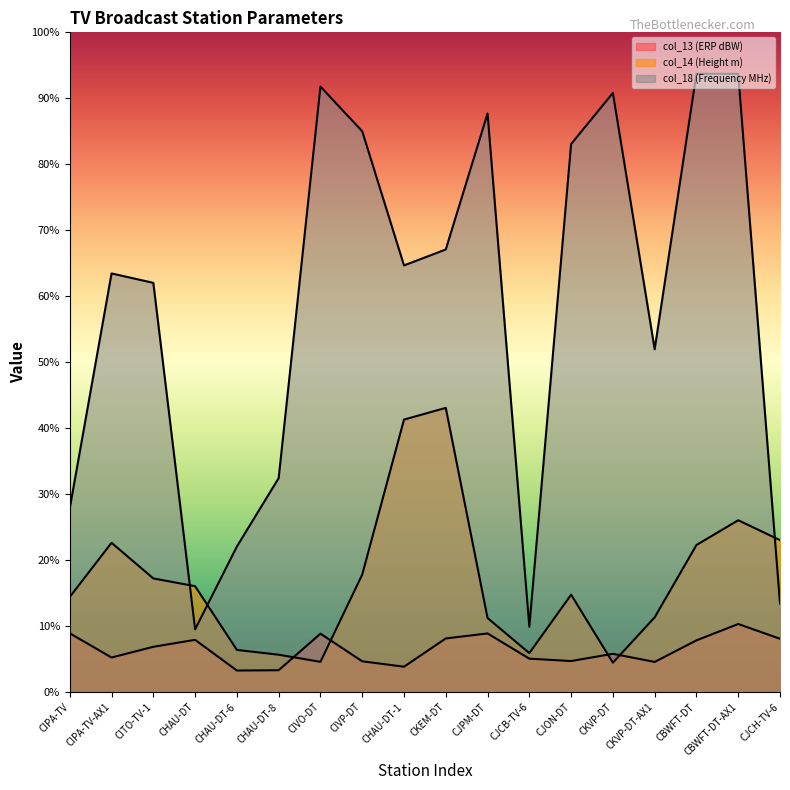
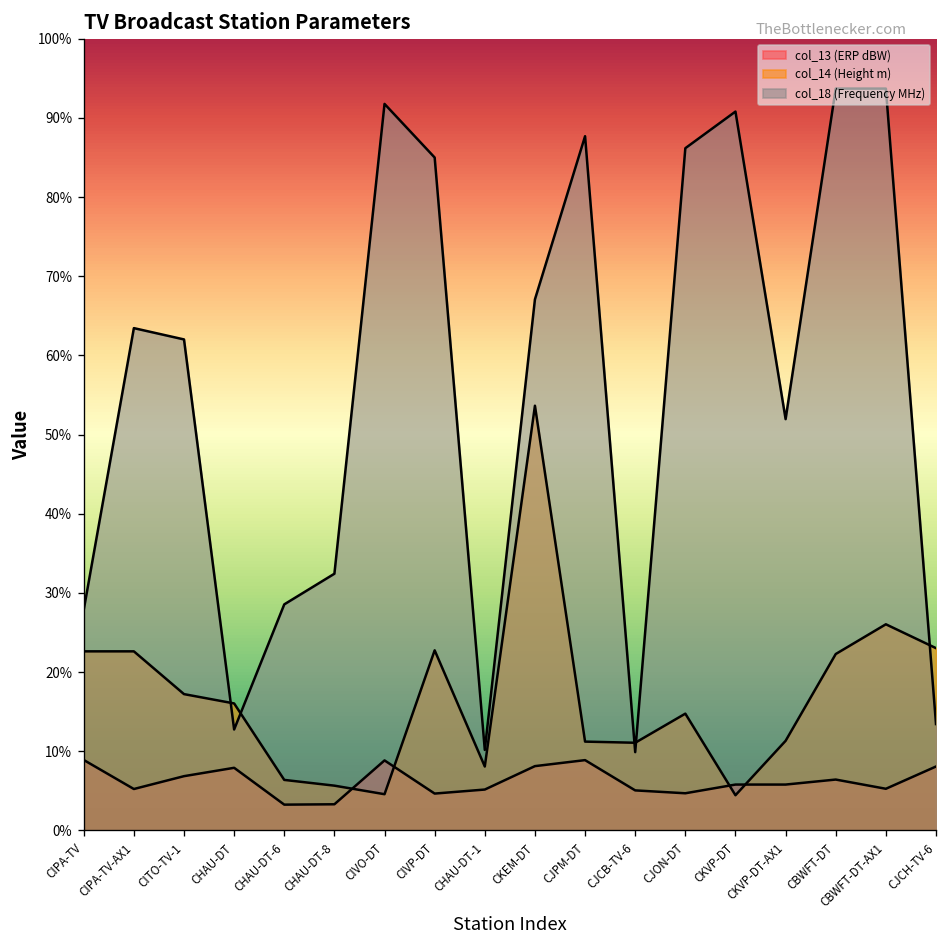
col_14 (Height m), CIPA-TV: 14% -> 23%
col_18 (Frequency MHz), CHAU-DT: 10% -> 13%
col_18 (Frequency MHz), CHAU-DT-6: 22% -> 29%
col_14 (Height m), CIVP-DT: 18% -> 23%
col_13 (ERP dBW), CHAU-DT-1: 4% -> 5%
col_14 (Height m), CHAU-DT-1: 41% -> 8%
col_18 (Frequency MHz), CHAU-DT-1: 65% -> 10%
col_14 (Height m), CKEM-DT: 43% -> 54%
col_14 (Height m), CJCB-TV-6: 6% -> 11%
col_18 (Frequency MHz), CJON-DT: 83% -> 86%
col_13 (ERP dBW), CKVP-DT-AX1: 5% -> 6%
col_13 (ERP dBW), CBWFT-DT: 8% -> 6%
col_13 (ERP dBW), CBWFT-DT-AX1: 10% -> 5%
